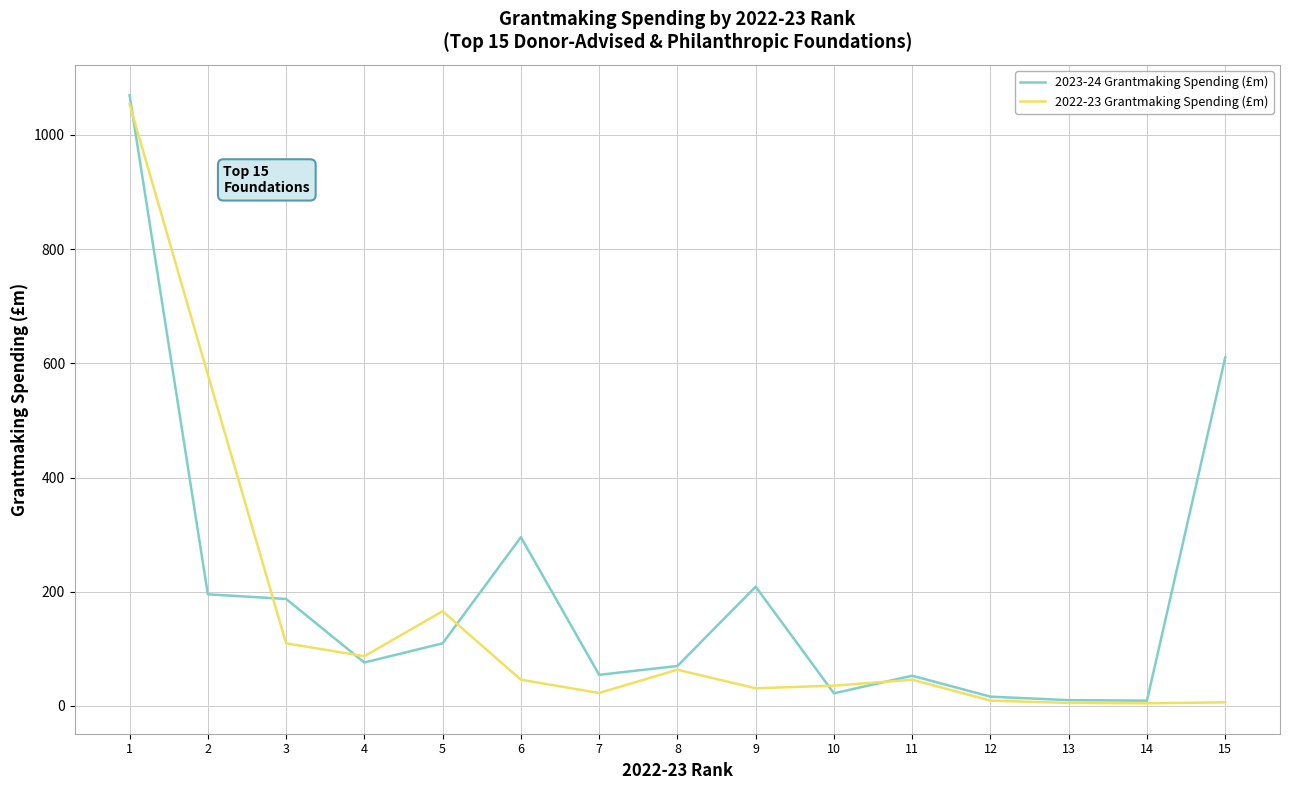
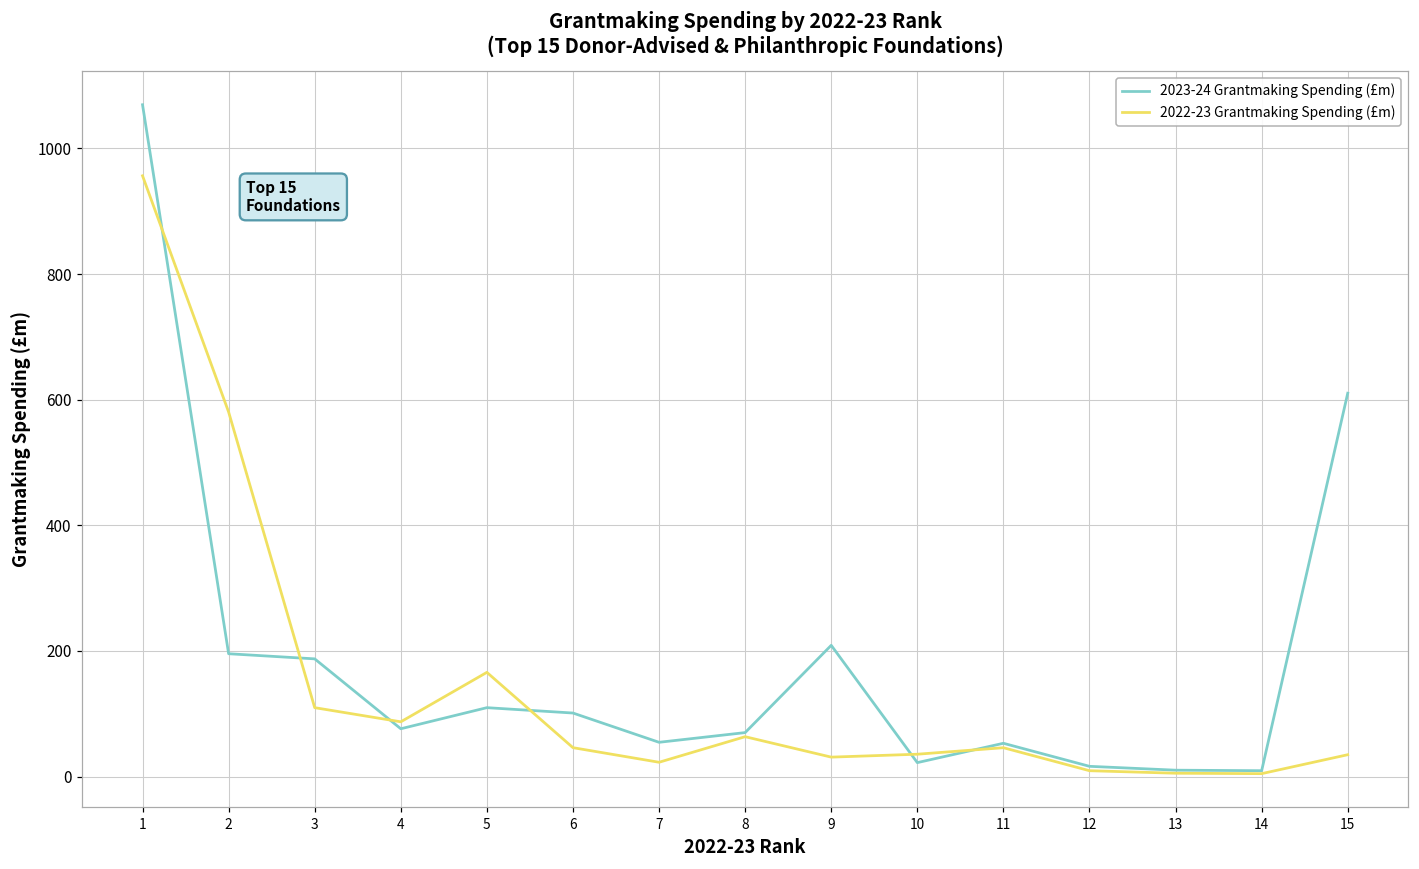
2022-23 Grantmaking Spending (£m), 1: 1050 -> 960
2023-24 Grantmaking Spending (£m), 6: 300 -> 100
2022-23 Grantmaking Spending (£m), 15: 10 -> 30
